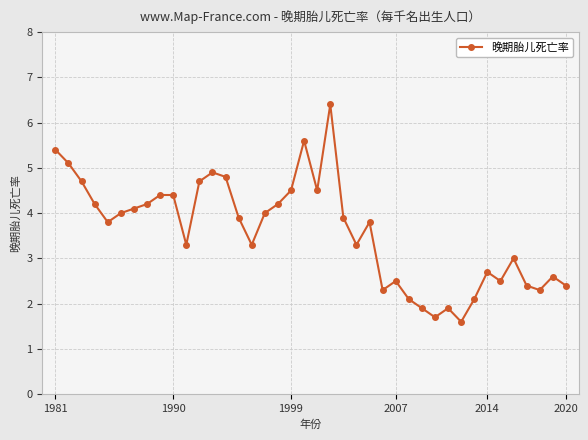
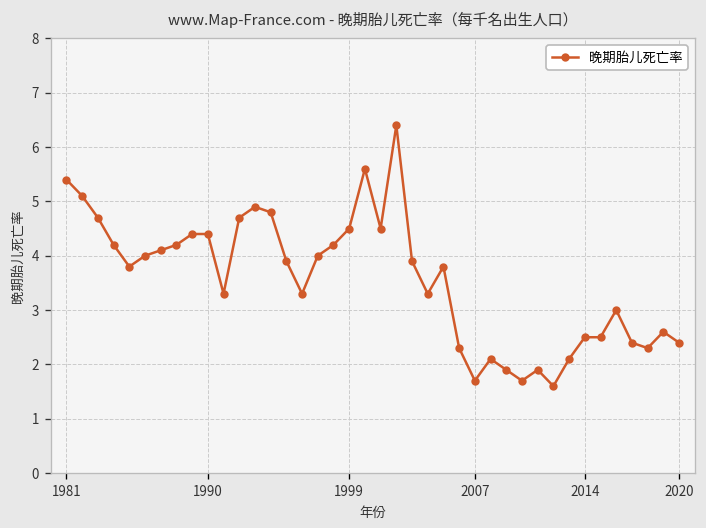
2007: 2.5 -> 1.7
2014: 2.7 -> 2.5
